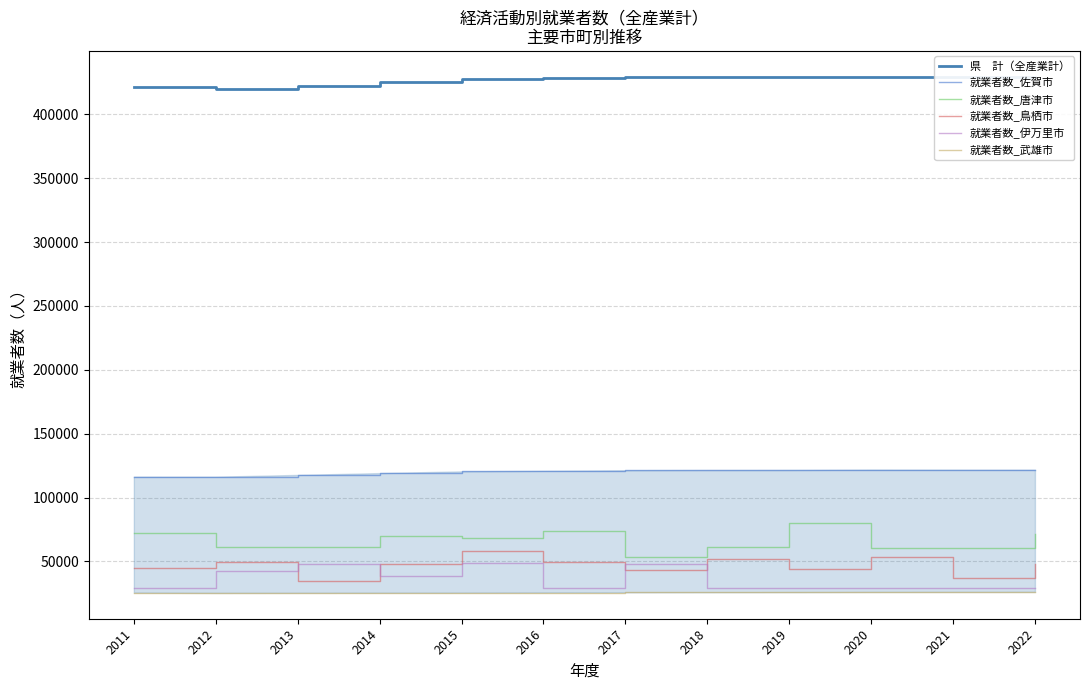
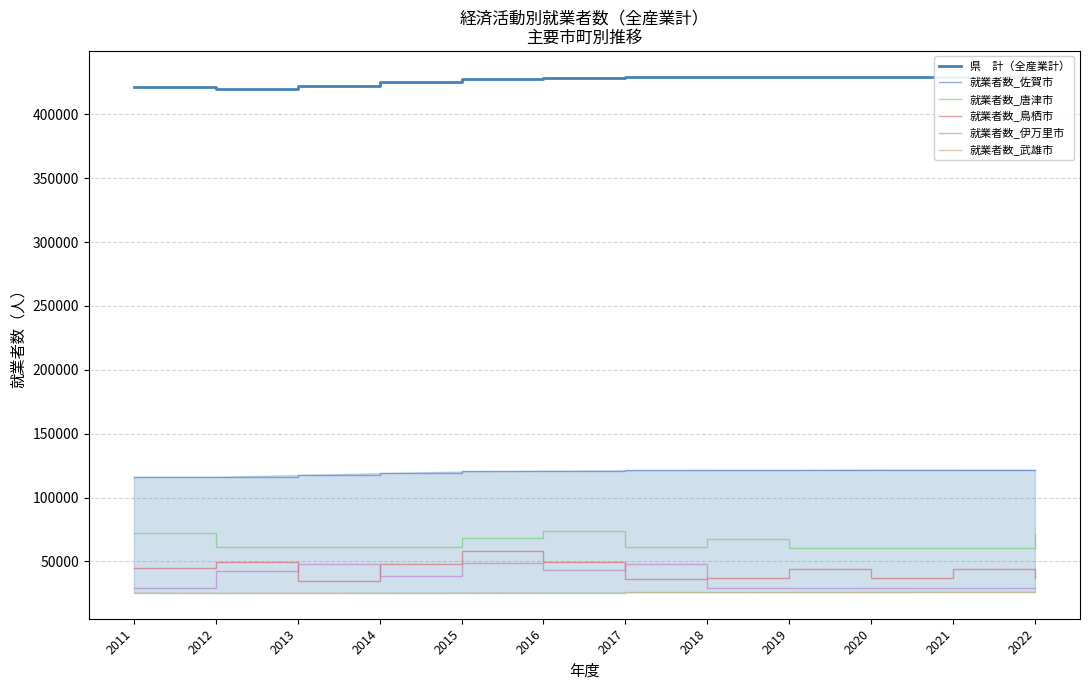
就業者数_唐津市, 2014: 70000 -> 61000
就業者数_伊万里市, 2016: 29000 -> 43000
就業者数_唐津市, 2017: 54000 -> 61000
就業者数_鳥栖市, 2017: 44000 -> 37000
就業者数_唐津市, 2018: 61000 -> 67000
就業者数_鳥栖市, 2018: 52000 -> 37000
就業者数_唐津市, 2019: 80000 -> 61000
就業者数_鳥栖市, 2020: 53000 -> 37000
就業者数_鳥栖市, 2021: 37000 -> 44000
就業者数_鳥栖市, 2022: 48000 -> 37000
